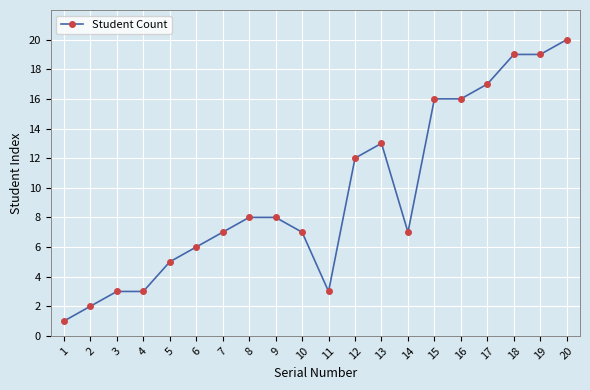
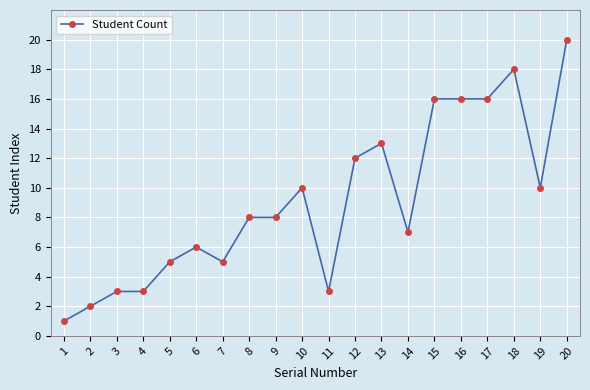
7: 7 -> 5
10: 7 -> 10
17: 17 -> 16
18: 19 -> 18
19: 19 -> 10
